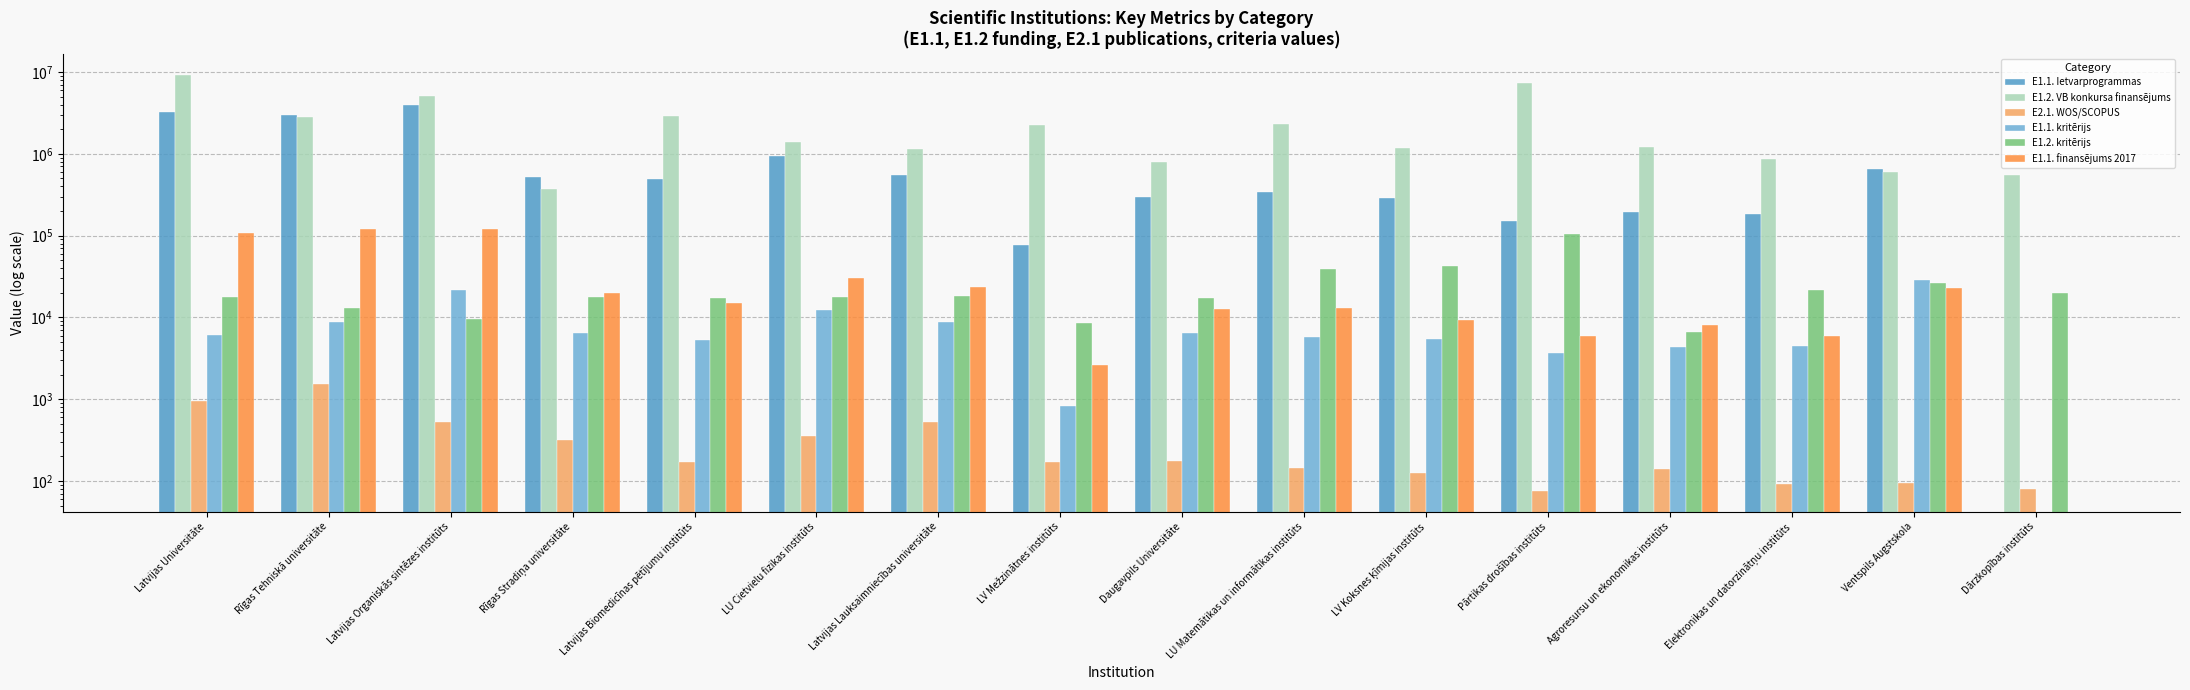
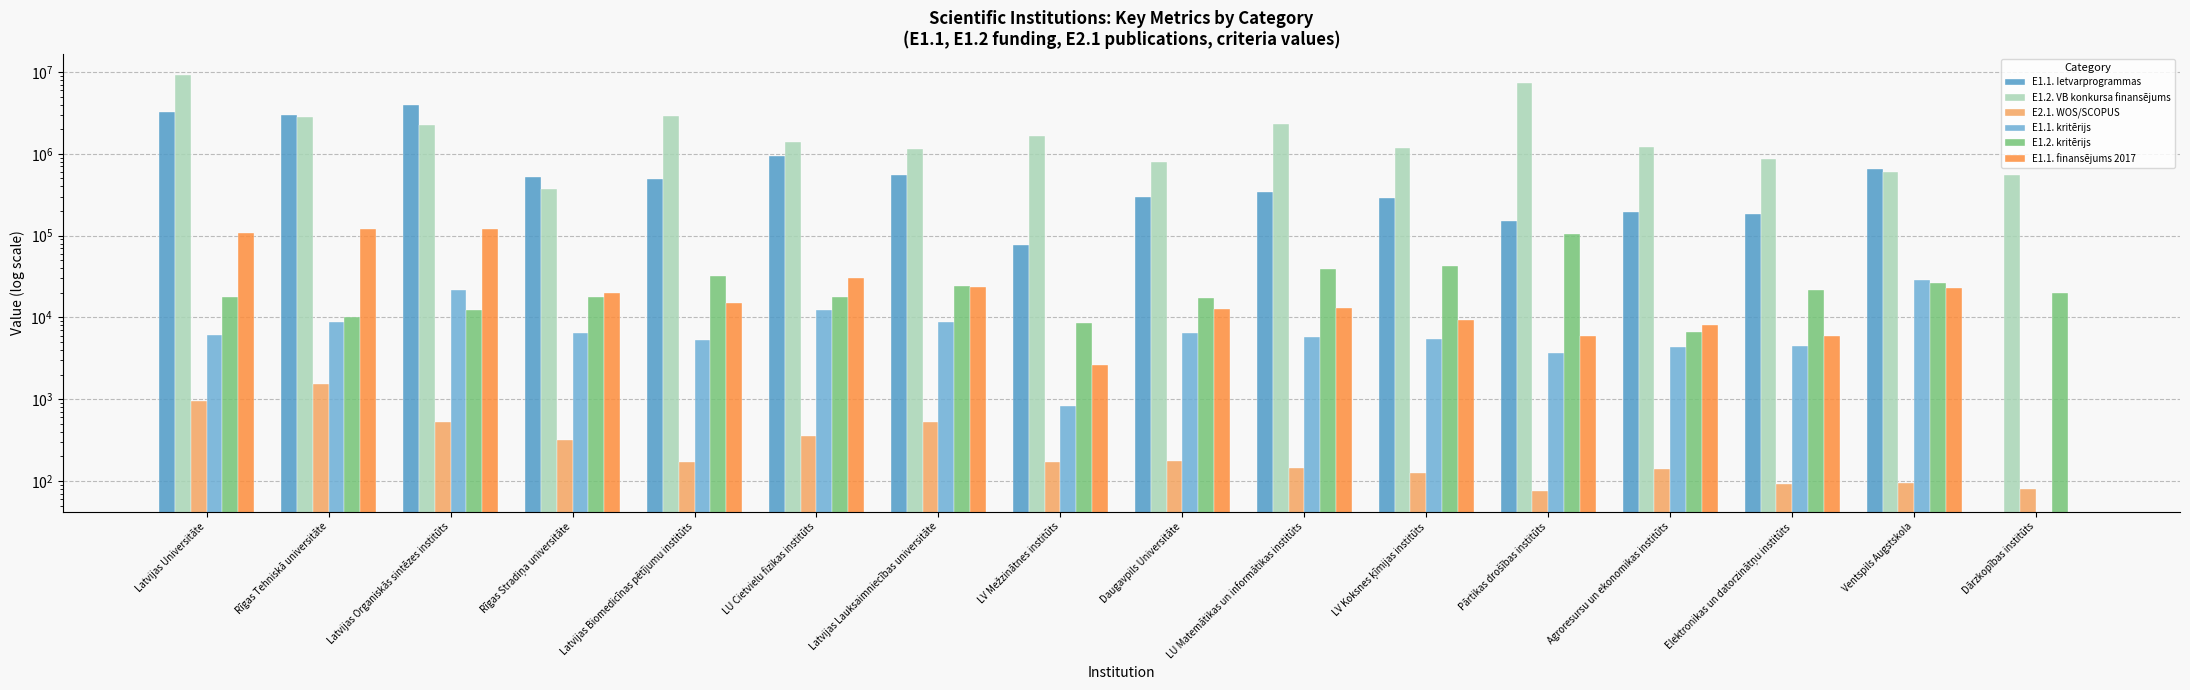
E1.2. kritērijs, Rīgas Tehniskā universitāte: 13000 -> 10000
E1.2. VB konkursa finansējums, Latvijas Organiskās sintēzes institūts: 5000000 -> 2300000
E1.2. kritērijs, Latvijas Organiskās sintēzes institūts: 10000 -> 12000
E1.2. kritērijs, Latvijas Biomedicīnas pētījumu institūts: 17000 -> 32000
E1.2. kritērijs, Latvijas Lauksaimniecības universitāte: 18000 -> 24000
E1.2. VB konkursa finansējums, LV Mežzinātnes institūts: 2300000 -> 1700000
